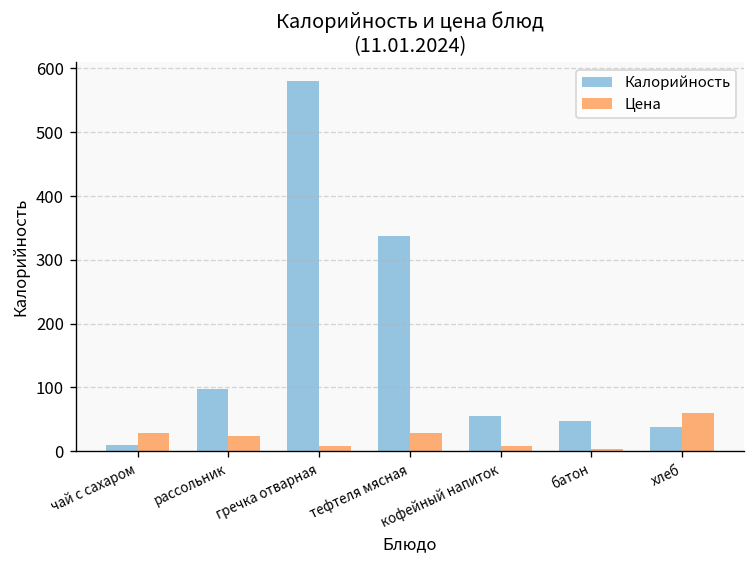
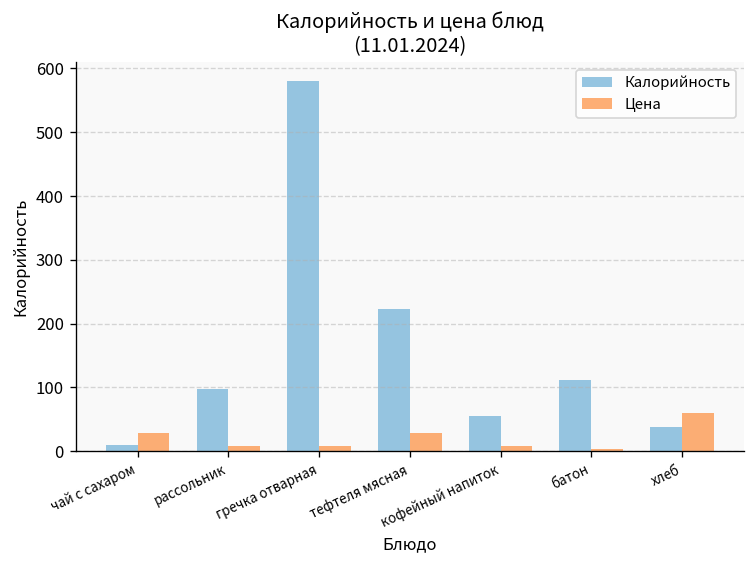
Цена, рассольник: 20 -> 10
Калорийность, тефтеля мясная: 340 -> 220
Калорийность, батон: 50 -> 110
